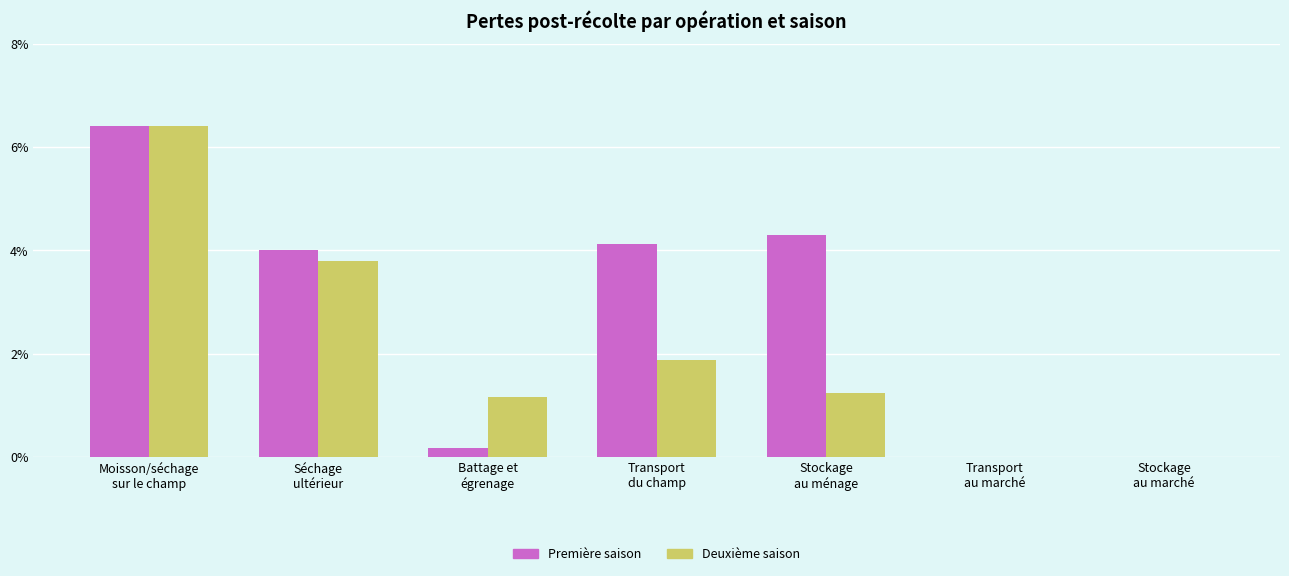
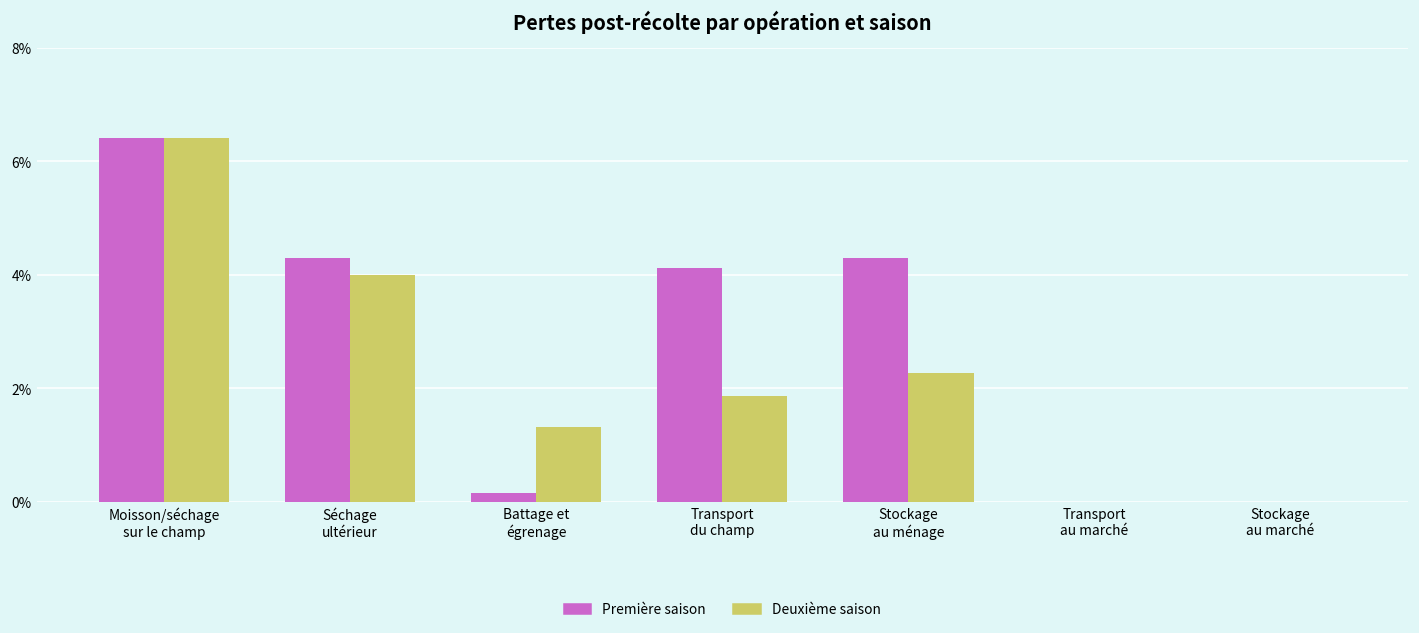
Première saison, Séchage ultérieur: 4.0% -> 4.3%
Deuxième saison, Séchage ultérieur: 3.8% -> 4.0%
Deuxième saison, Battage et égrenage: 1.2% -> 1.3%
Deuxième saison, Stockage au ménage: 1.2% -> 2.3%
